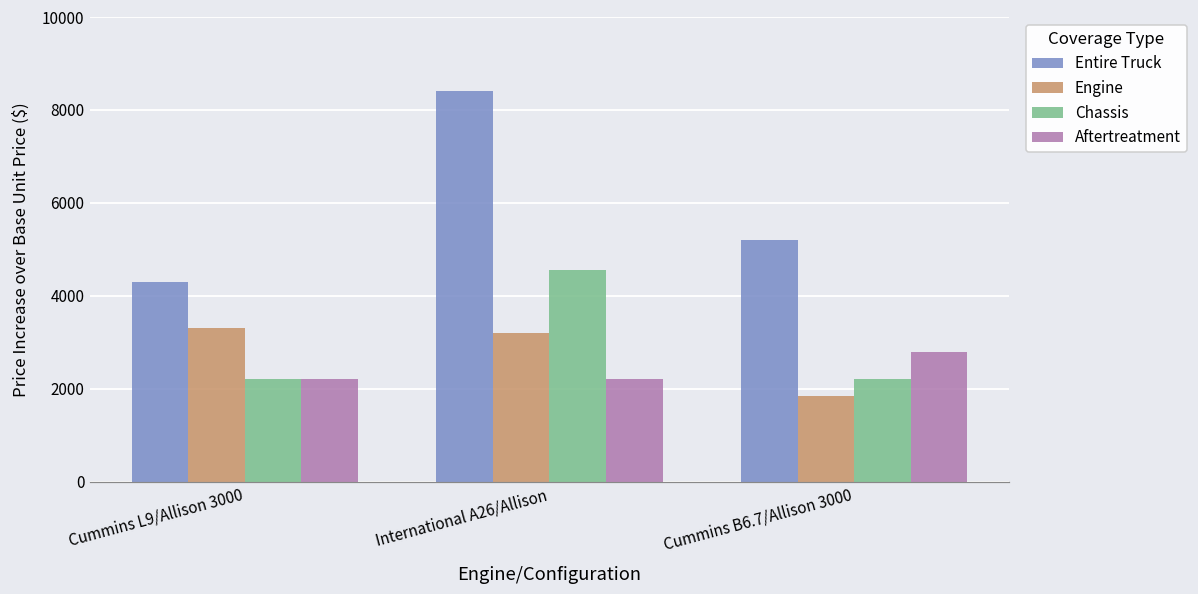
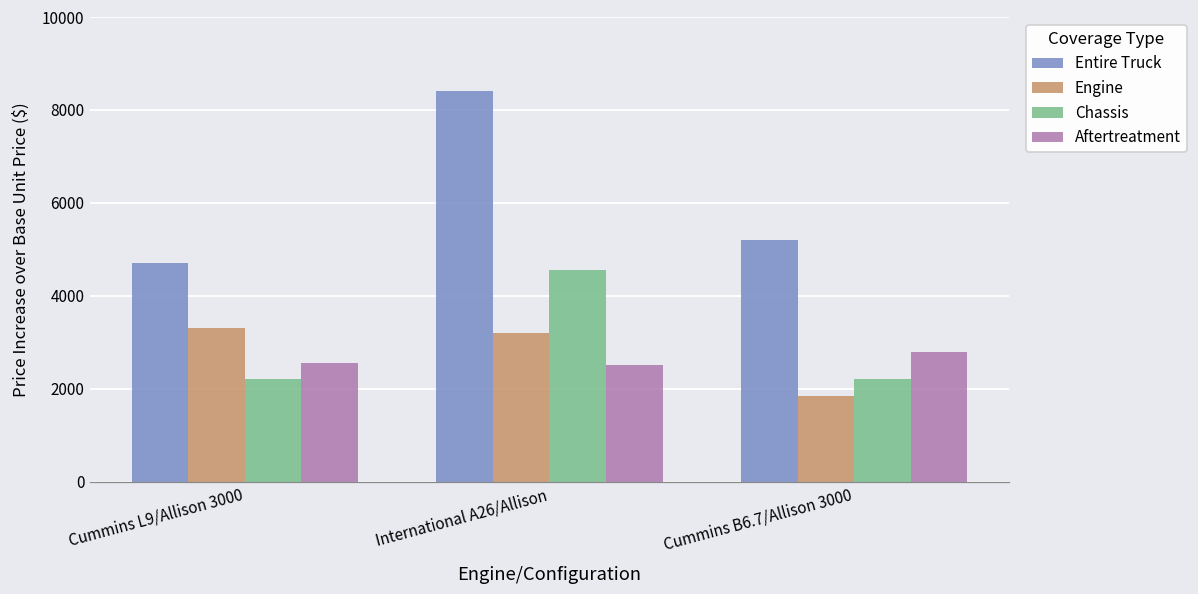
Entire Truck, Cummins L9/Allison 3000: 4300 -> 4700
Aftertreatment, Cummins L9/Allison 3000: 2200 -> 2500
Aftertreatment, International A26/Allison: 2200 -> 2500
